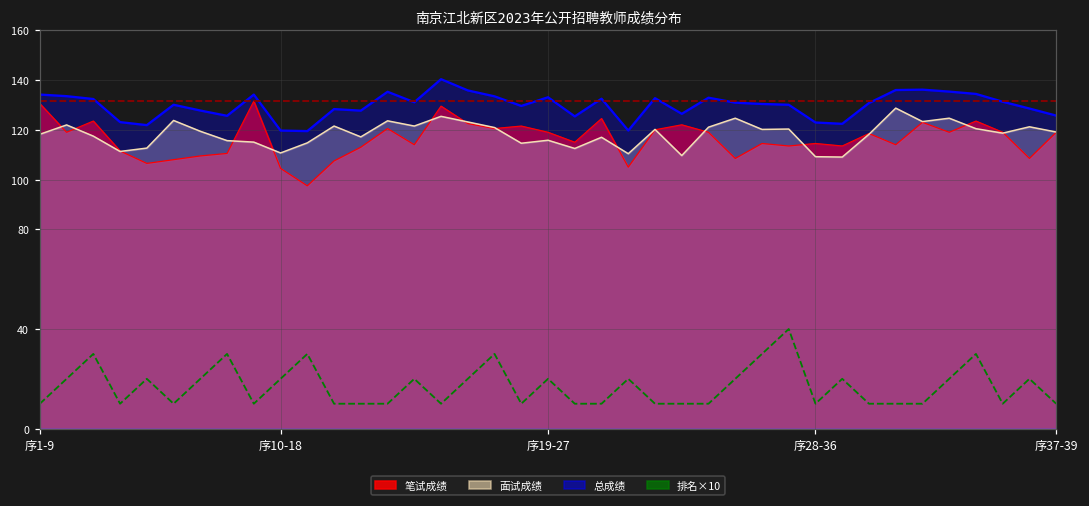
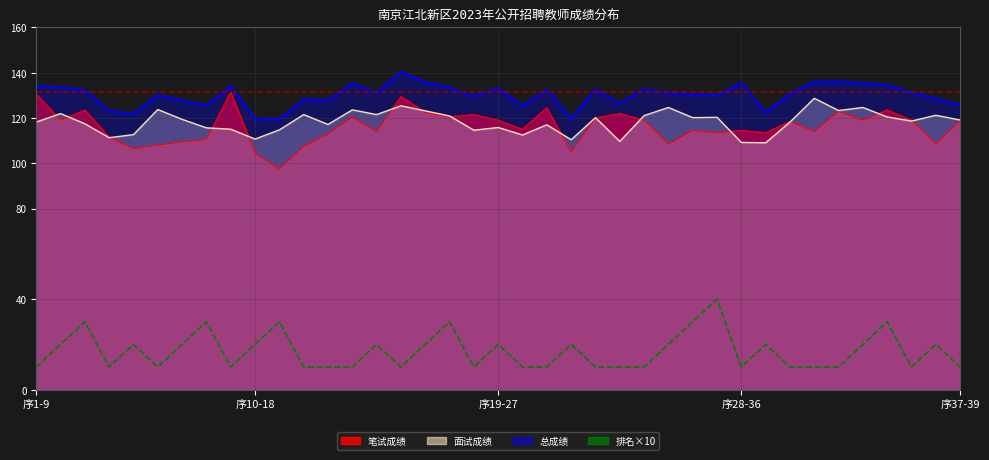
总成绩, 序28-36: 123 -> 135
